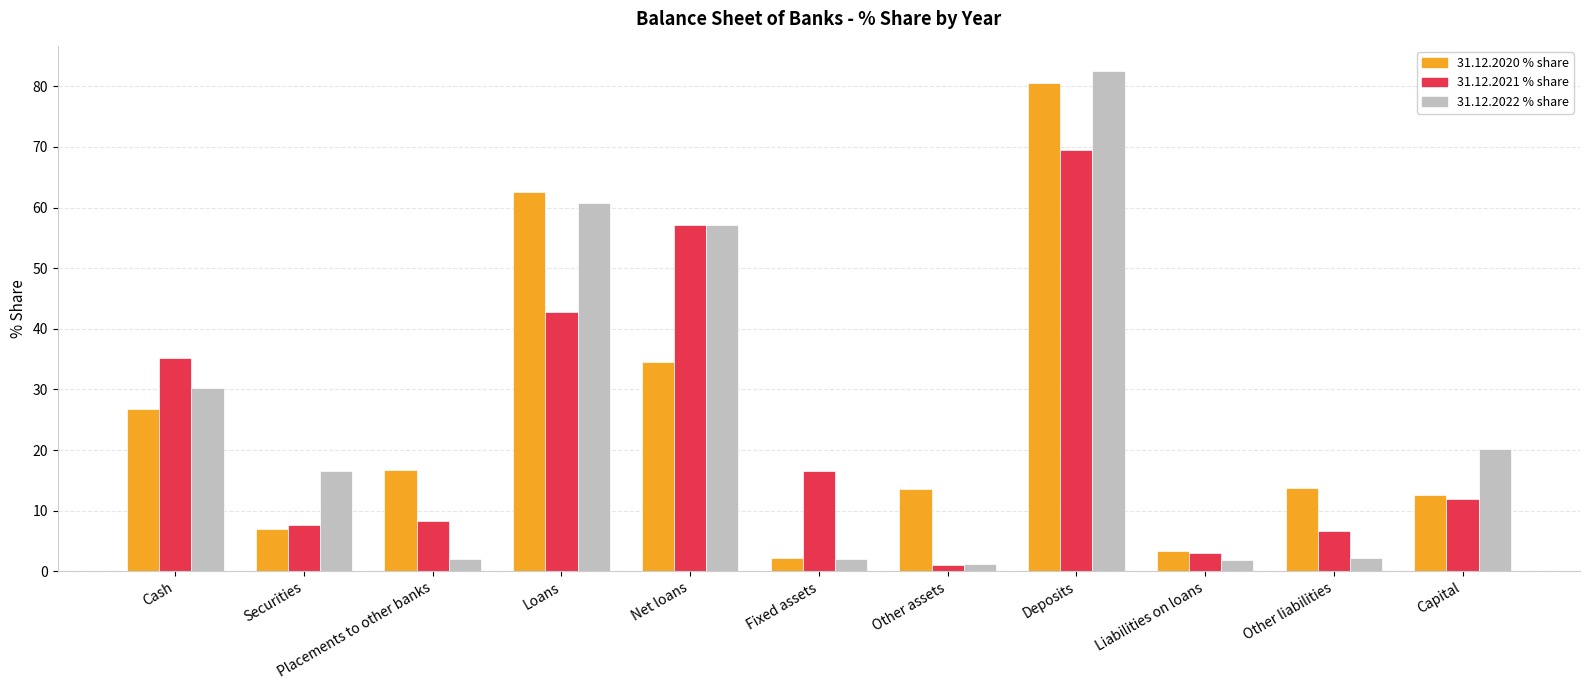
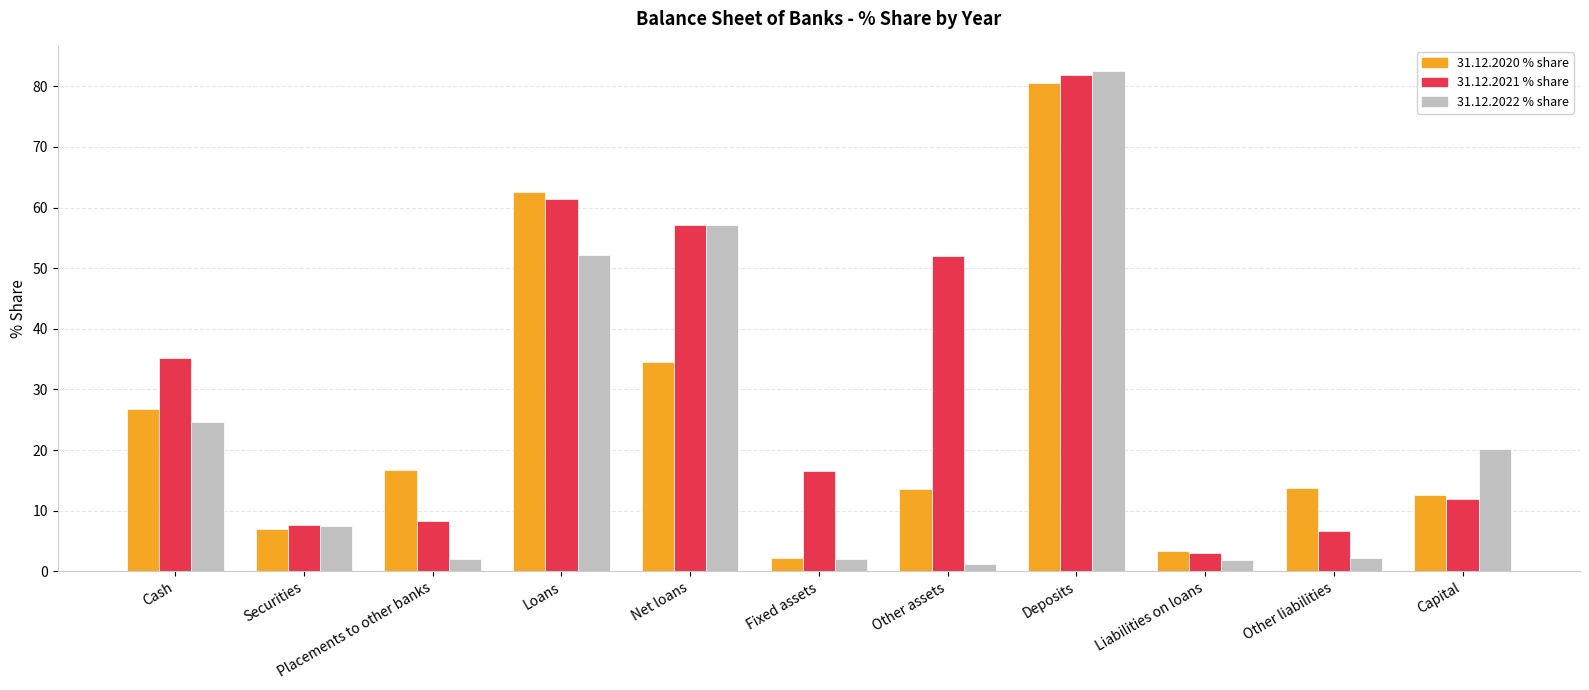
31.12.2022 % share, Cash: 30 -> 25
31.12.2022 % share, Securities: 17 -> 7
31.12.2021 % share, Loans: 43 -> 61
31.12.2022 % share, Loans: 61 -> 52
31.12.2021 % share, Other assets: 1 -> 52
31.12.2021 % share, Deposits: 69 -> 82
